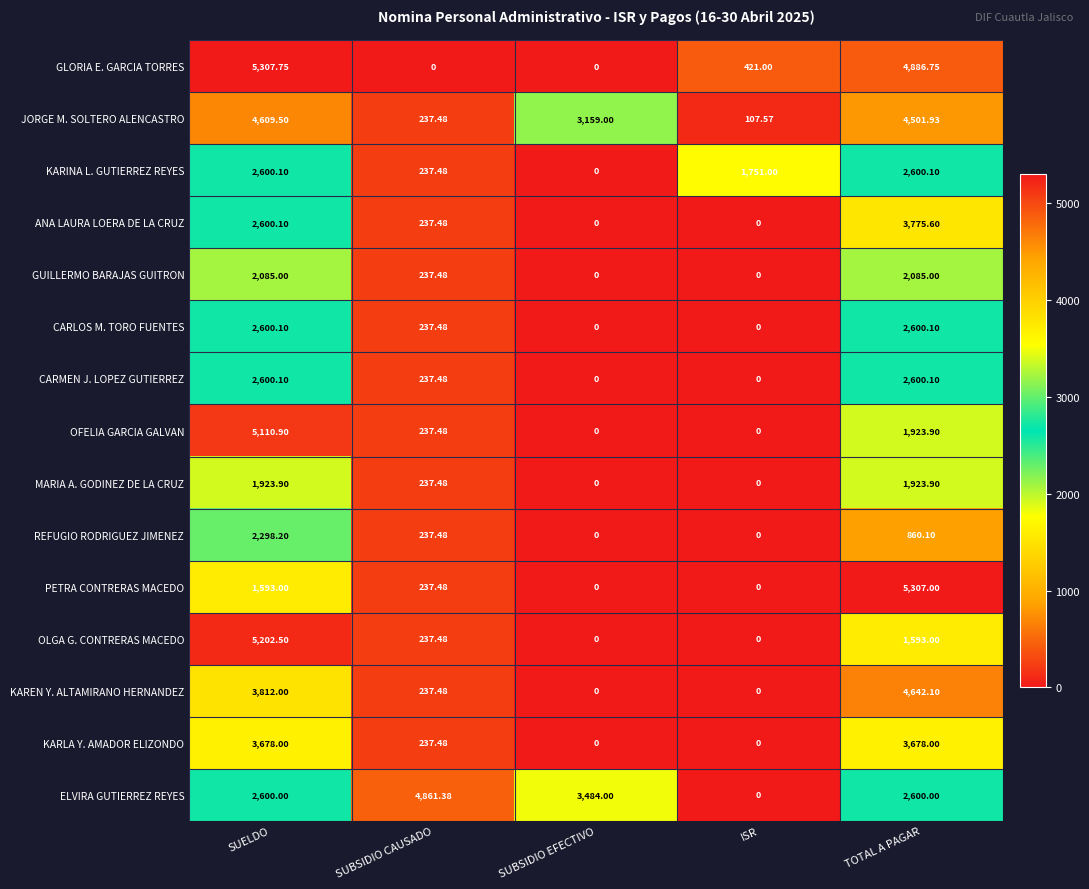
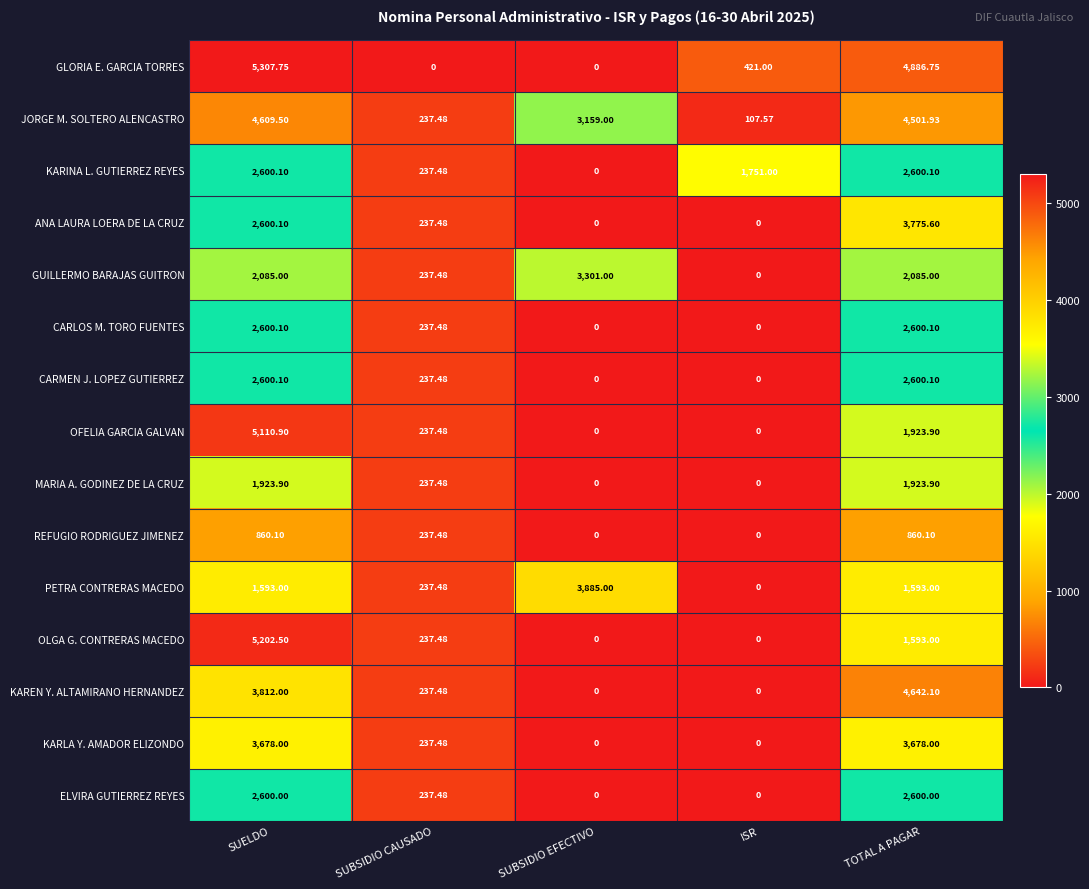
GUILLERMO BARAJAS GUITRON, SUBSIDIO EFECTIVO: 0 -> 3,301.00
REFUGIO RODRIGUEZ JIMENEZ, SUELDO: 2,298.20 -> 860.10
PETRA CONTRERAS MACEDO, SUBSIDIO EFECTIVO: 0 -> 3,885.00
PETRA CONTRERAS MACEDO, TOTAL A PAGAR: 5,307.00 -> 1,593.00
ELVIRA GUTIERREZ REYES, SUBSIDIO CAUSADO: 4,861.38 -> 237.48
ELVIRA GUTIERREZ REYES, SUBSIDIO EFECTIVO: 3,484.00 -> 0
